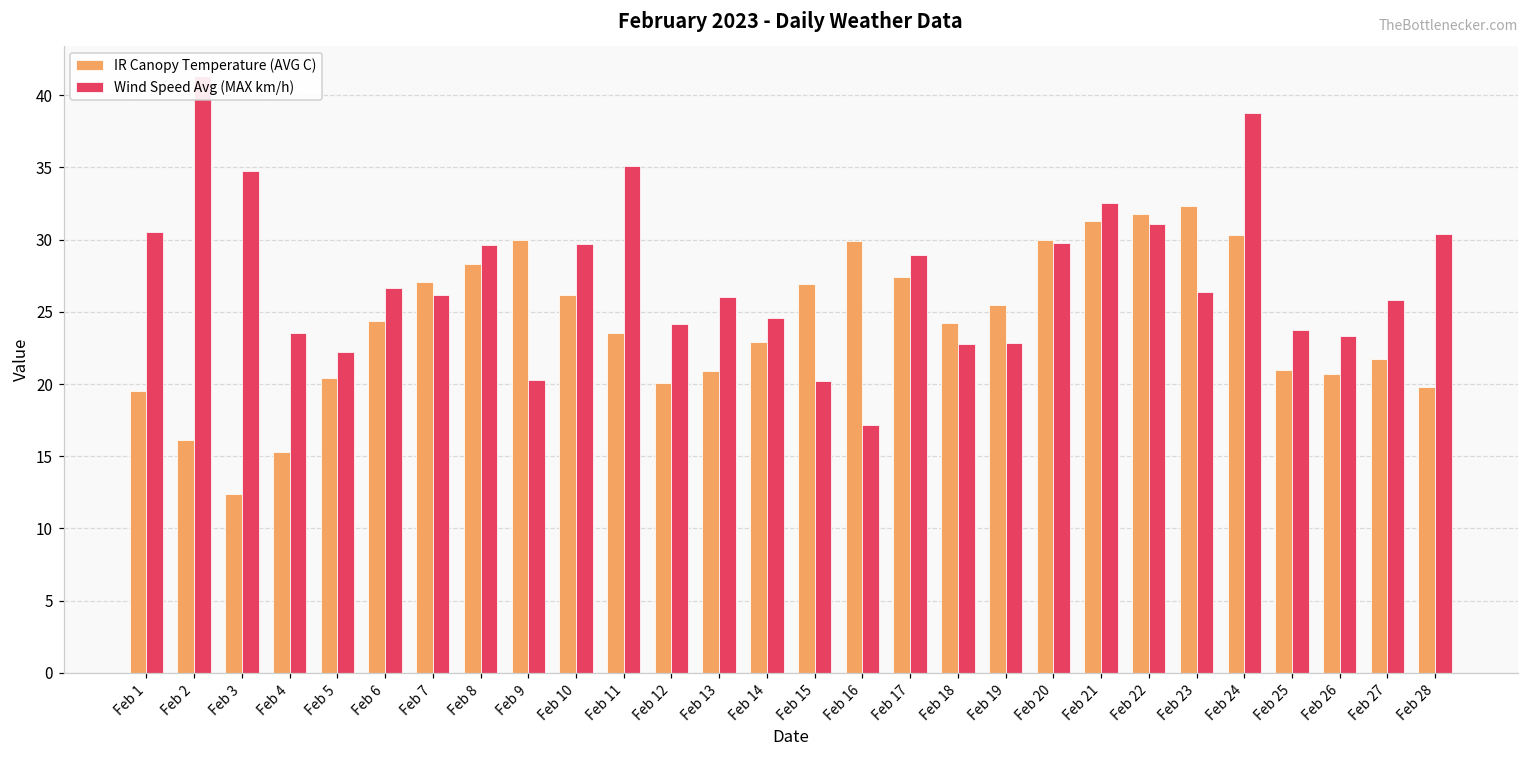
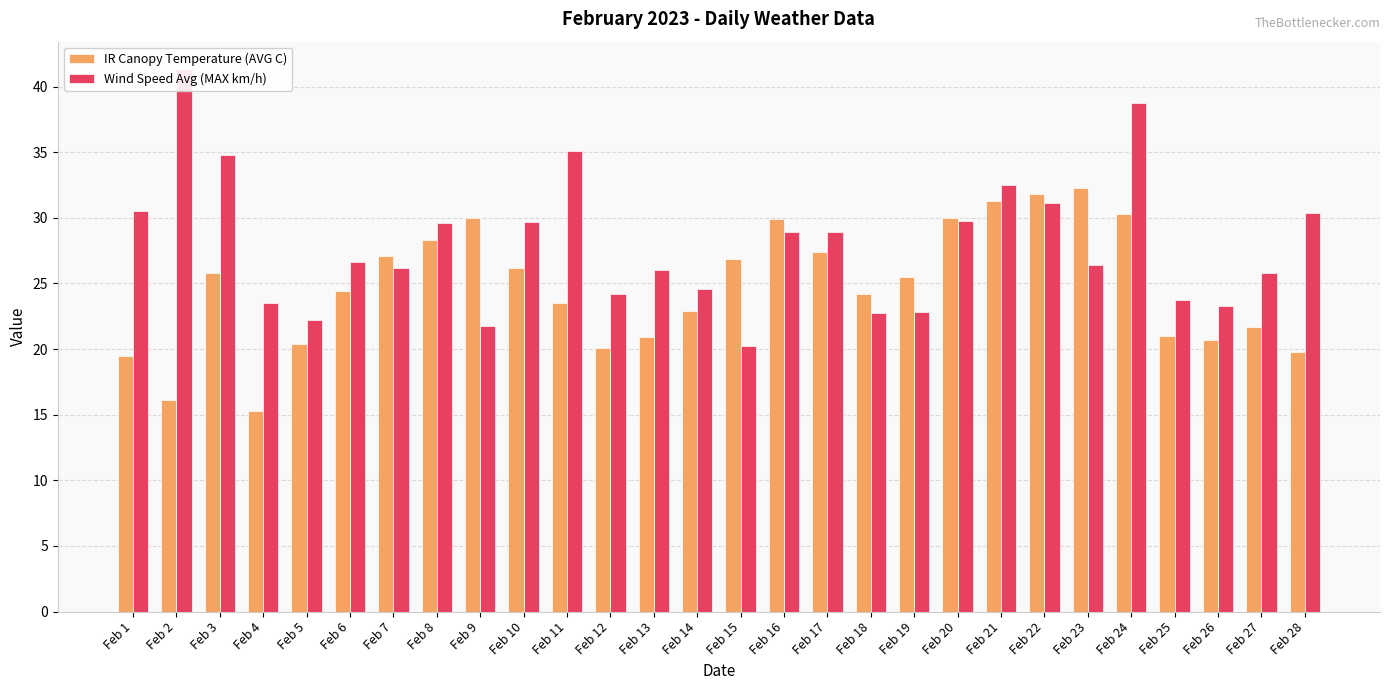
IR Canopy Temperature (AVG C), Feb 3: 12.4 -> 25.8
Wind Speed Avg (MAX km/h), Feb 9: 20.3 -> 21.7
Wind Speed Avg (MAX km/h), Feb 16: 17.2 -> 28.9
